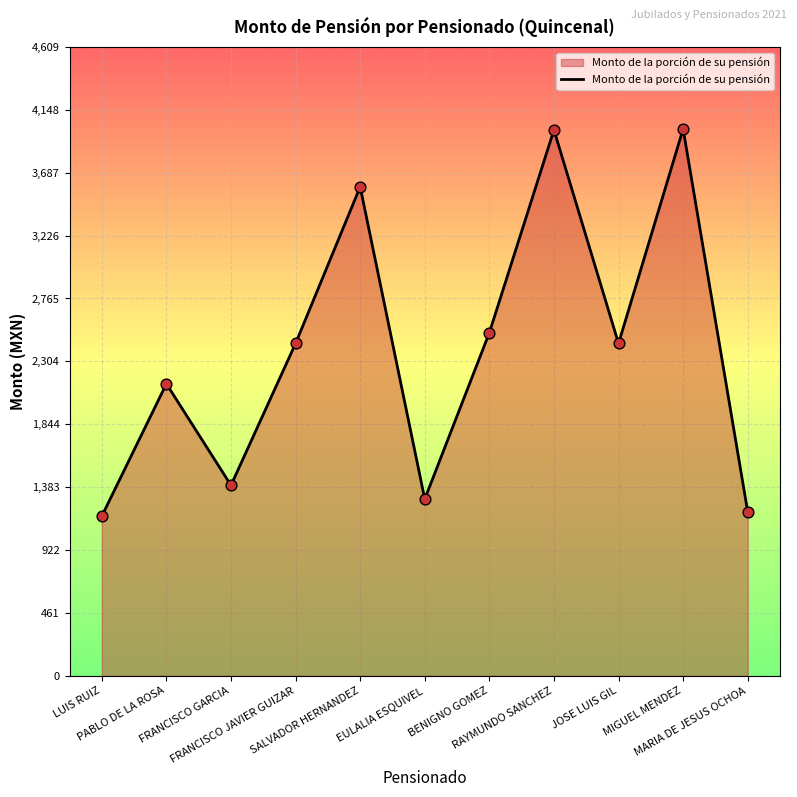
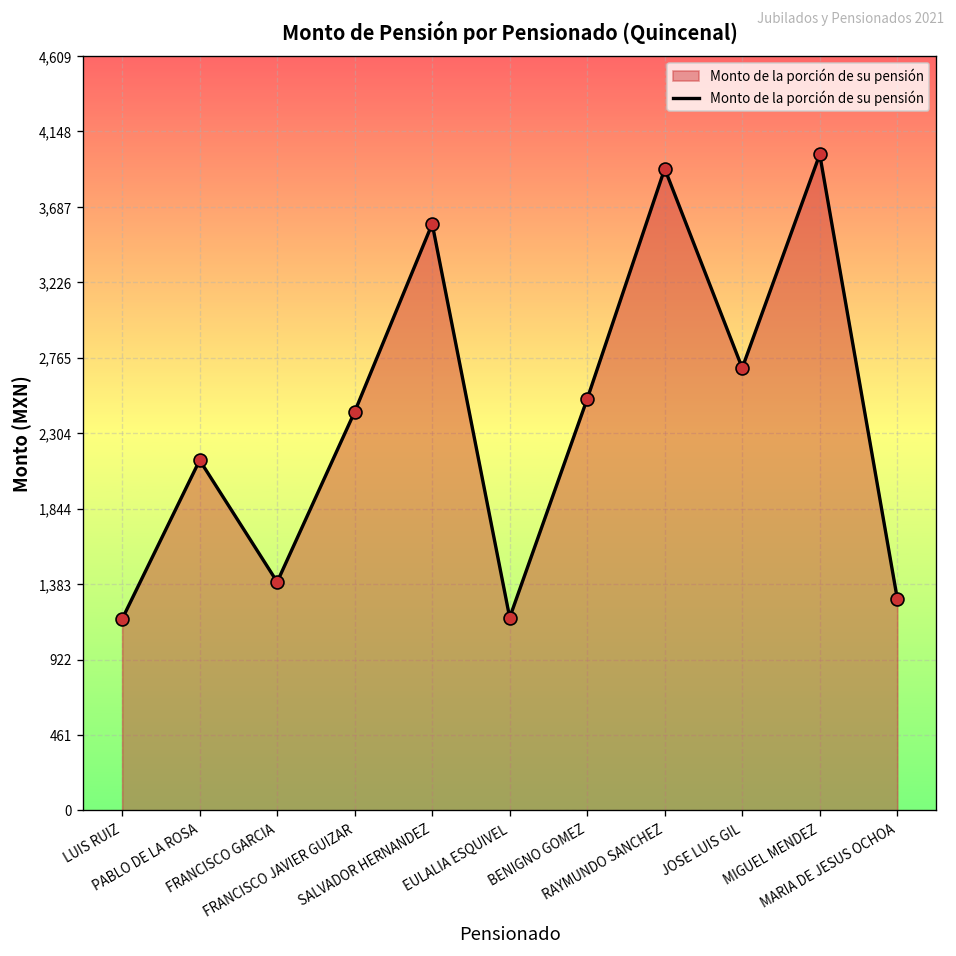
EULALIA ESQUIVEL: 1,290 -> 1,180
RAYMUNDO SANCHEZ: 4,000 -> 3,920
JOSE LUIS GIL: 2,440 -> 2,700
MARIA DE JESUS OCHOA: 1,200 -> 1,290
